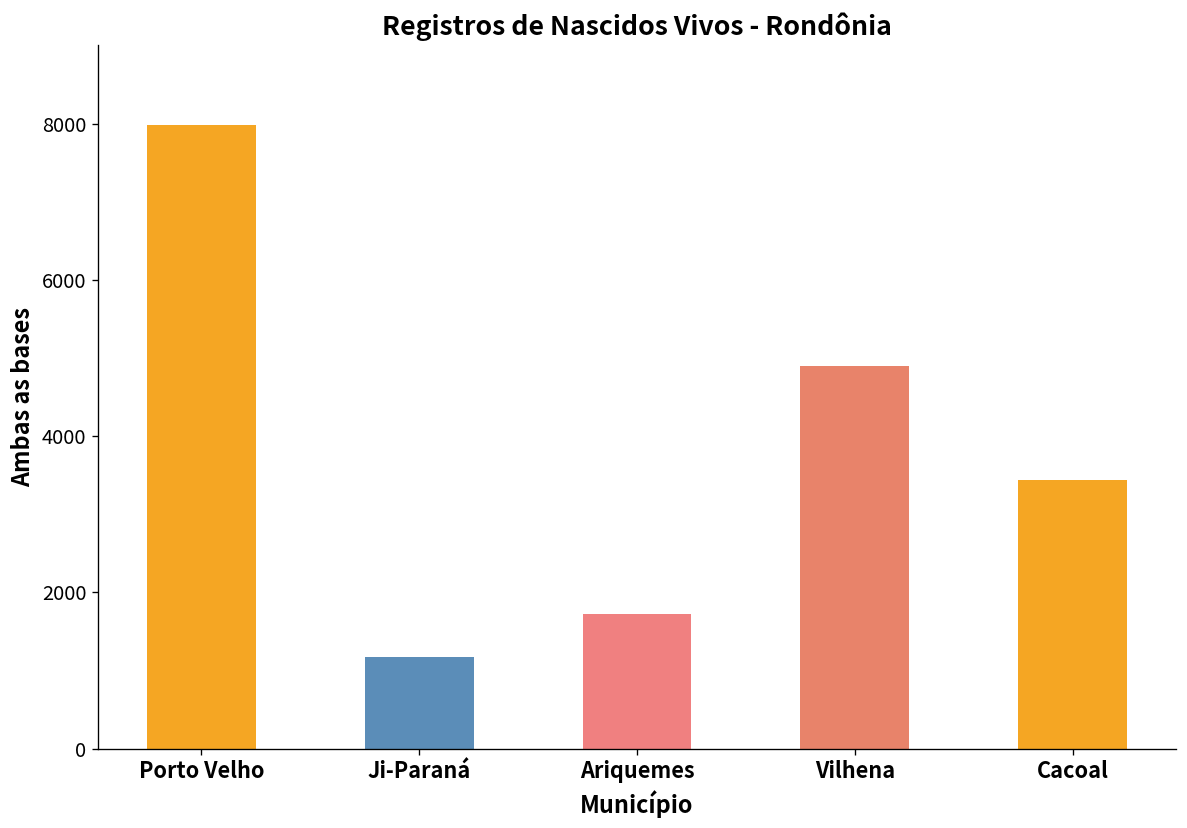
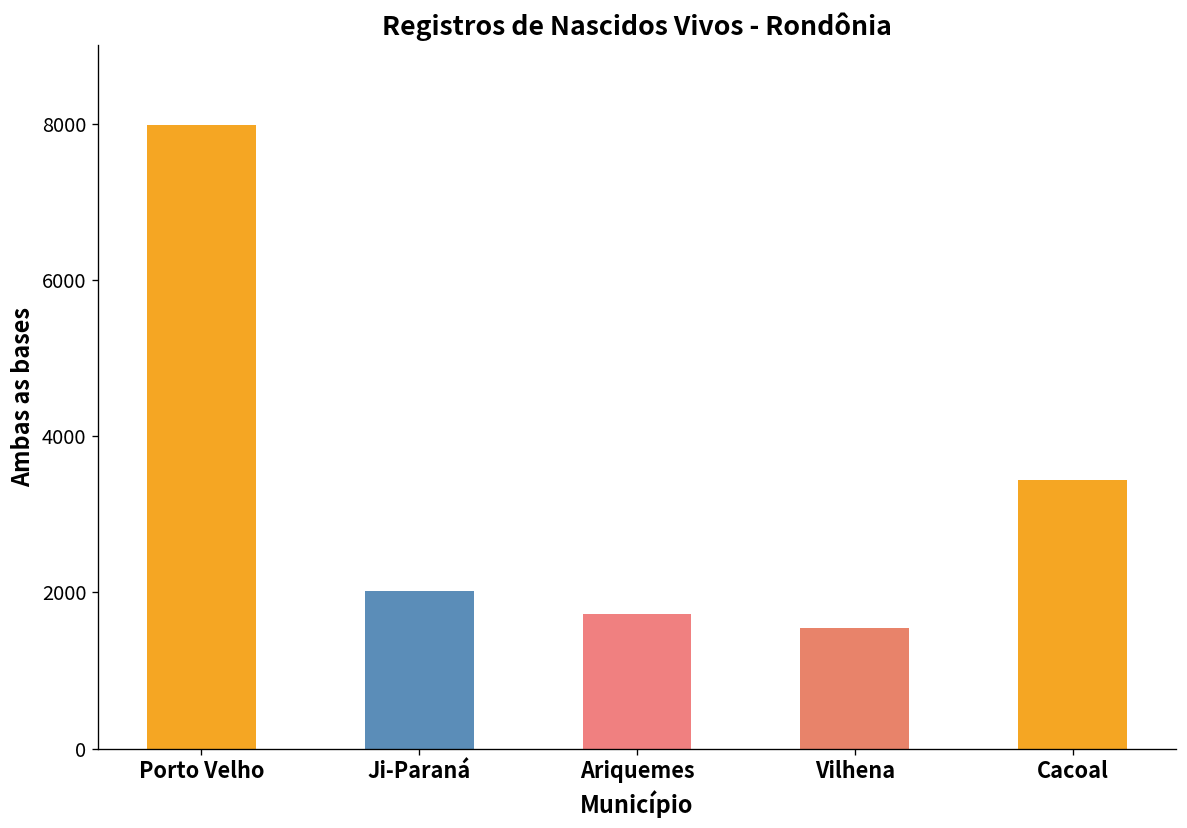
Ji-Paraná: 1200 -> 2000
Vilhena: 4900 -> 1500
